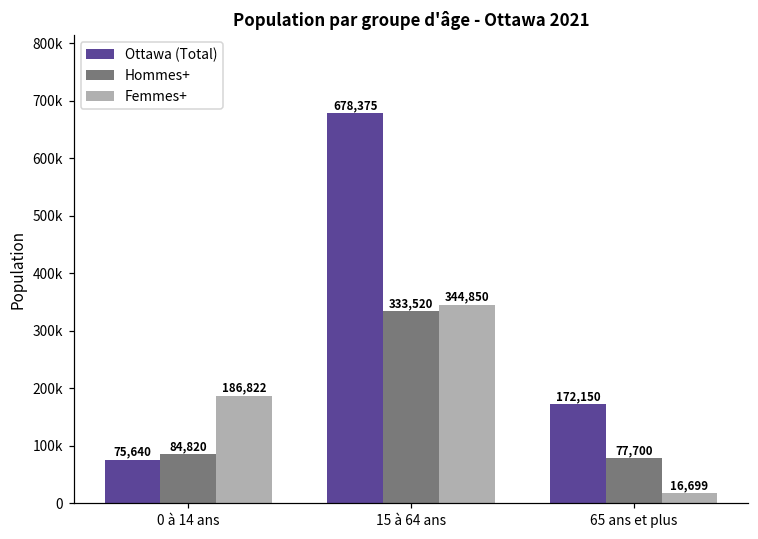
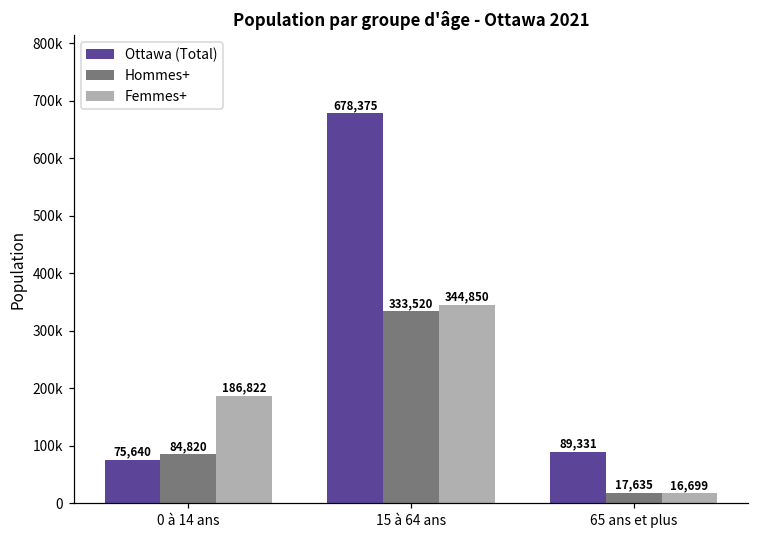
Ottawa (Total), 65 ans et plus: 172,150 -> 89,331
Hommes+, 65 ans et plus: 77,700 -> 17,635
